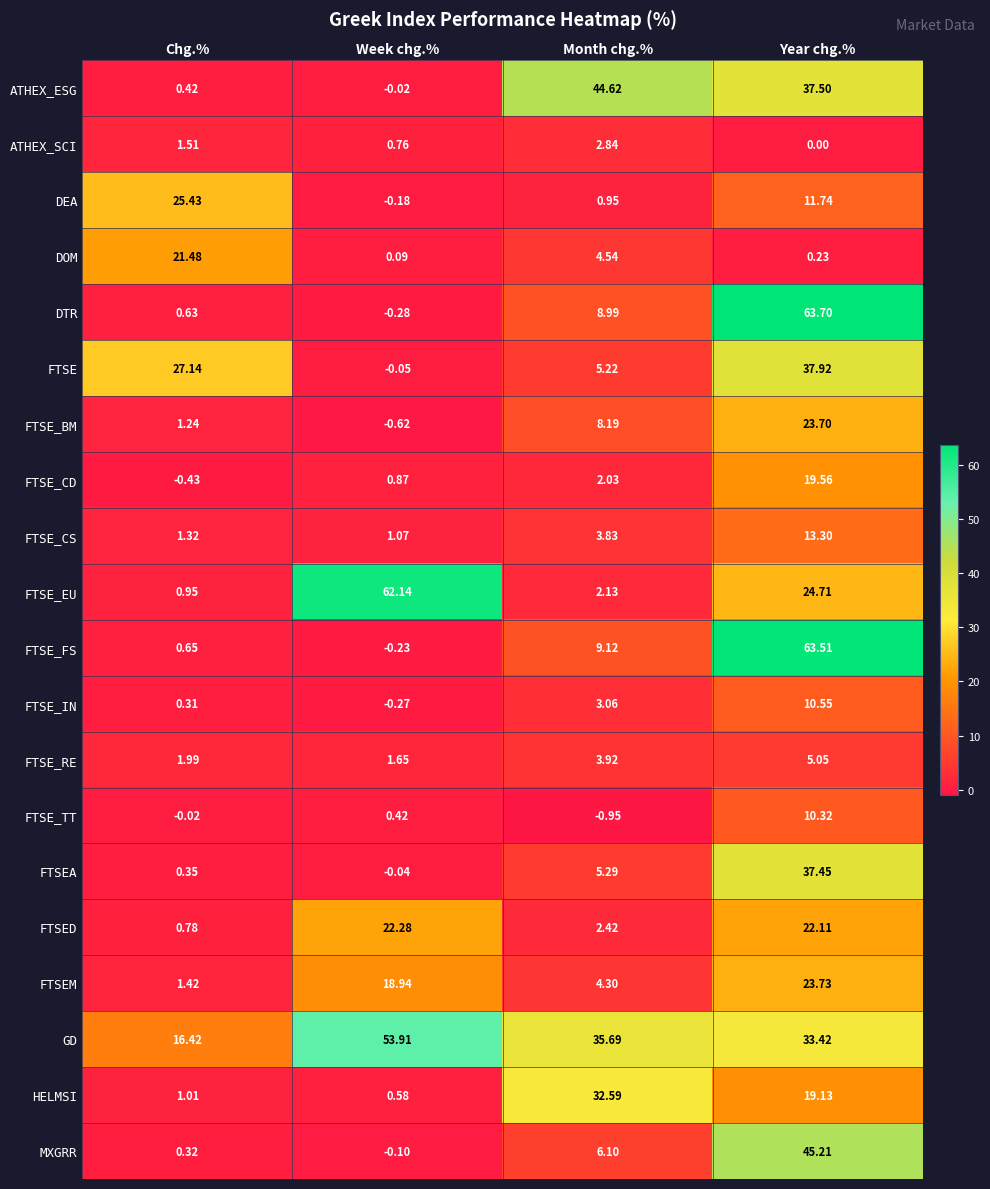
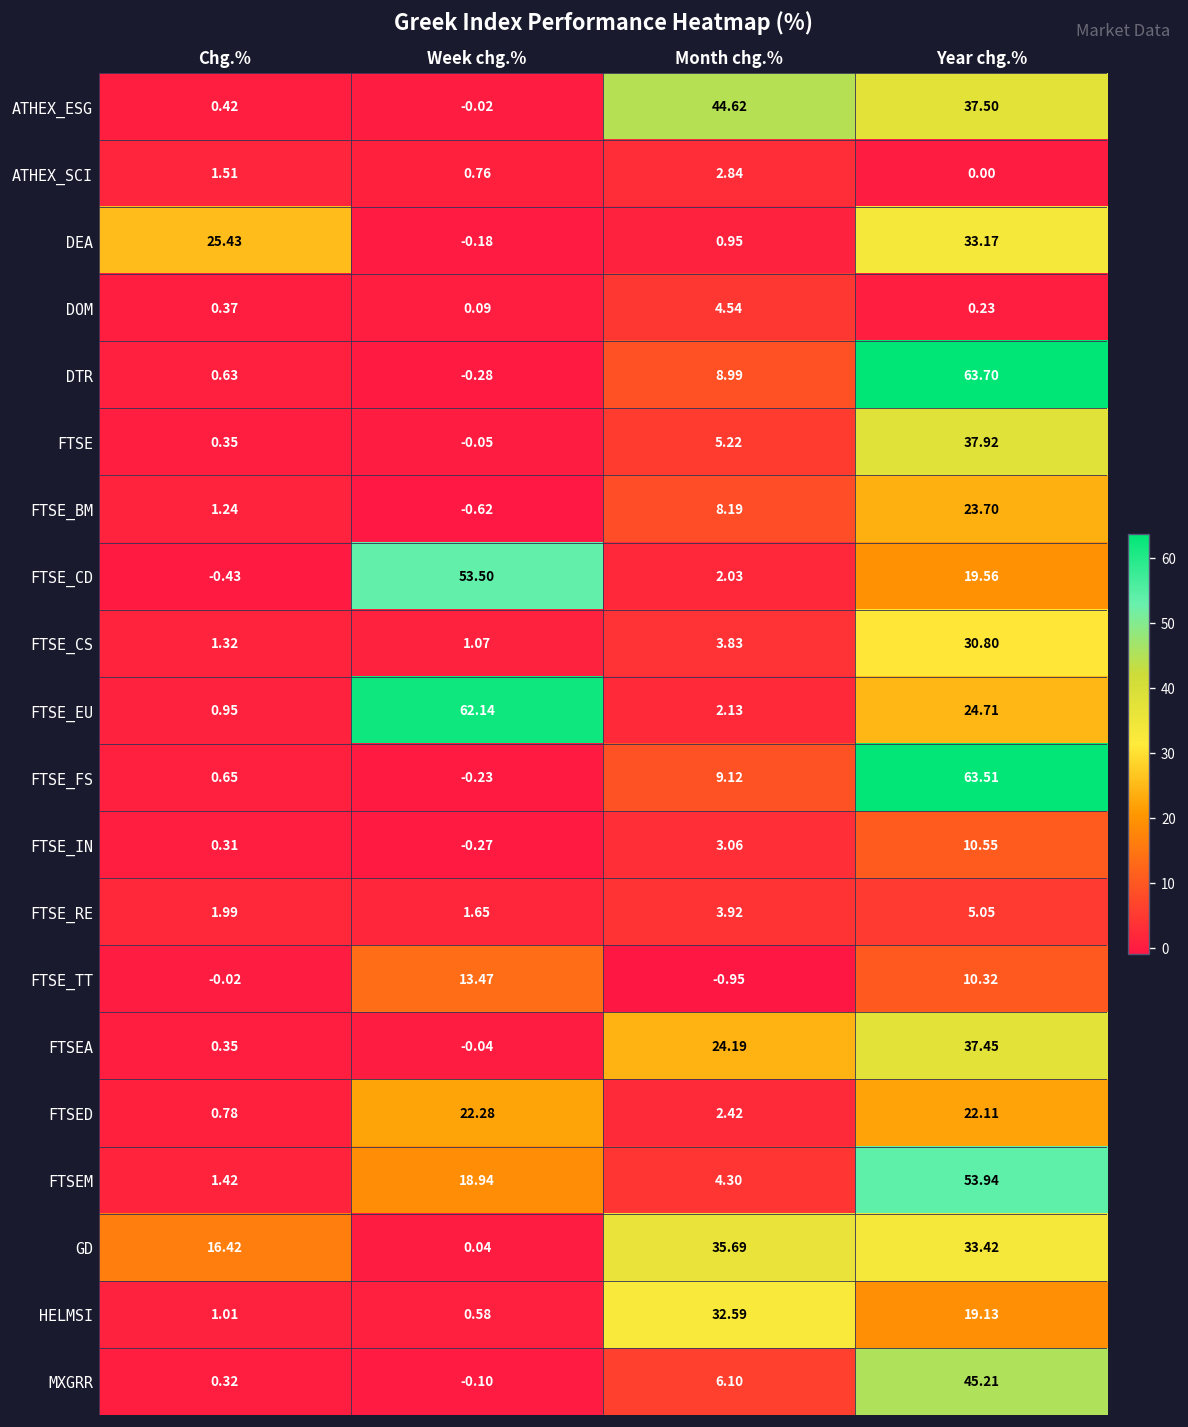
DEA, Year chg.%: 11.74 -> 33.17
DOM, Chg.%: 21.48 -> 0.37
FTSE, Chg.%: 27.14 -> 0.35
FTSE_CD, Week chg.%: 0.87 -> 53.50
FTSE_CS, Year chg.%: 13.30 -> 30.80
FTSE_TT, Week chg.%: 0.42 -> 13.47
FTSEA, Month chg.%: 5.29 -> 24.19
FTSEM, Year chg.%: 23.73 -> 53.94
GD, Week chg.%: 53.91 -> 0.04
